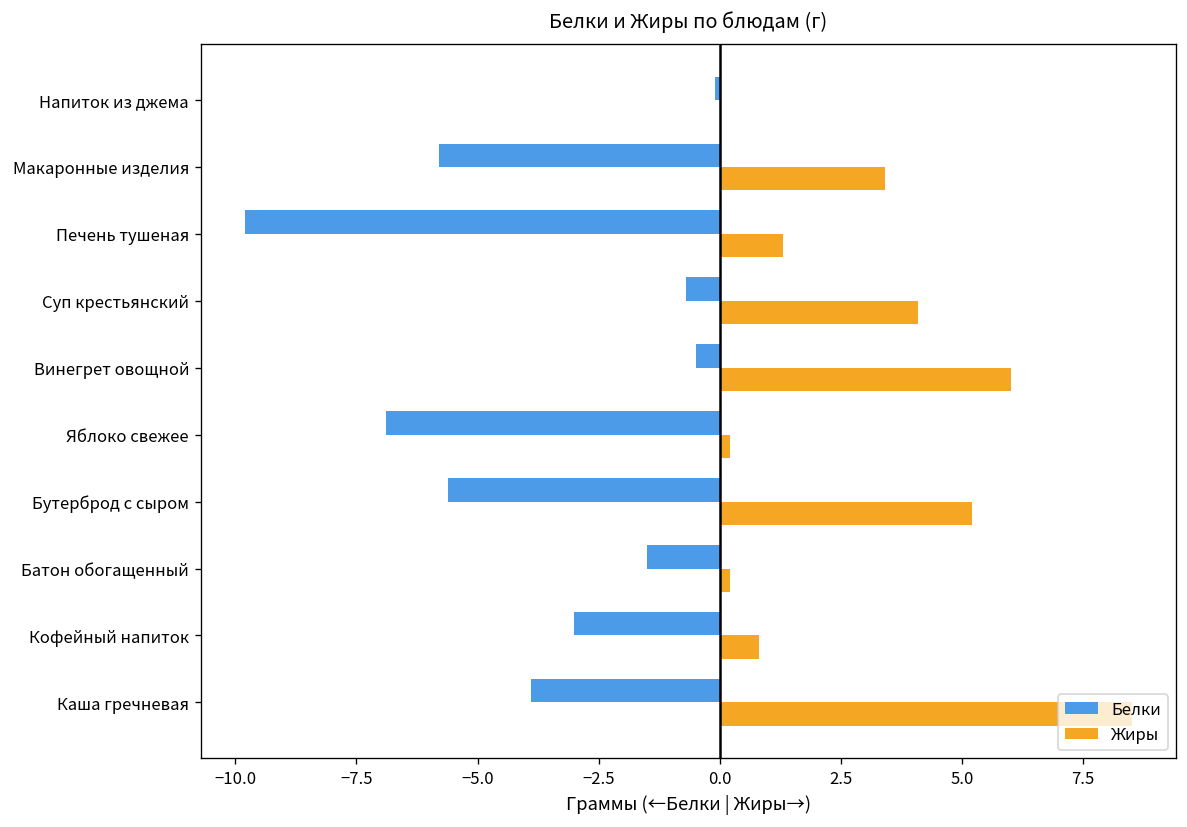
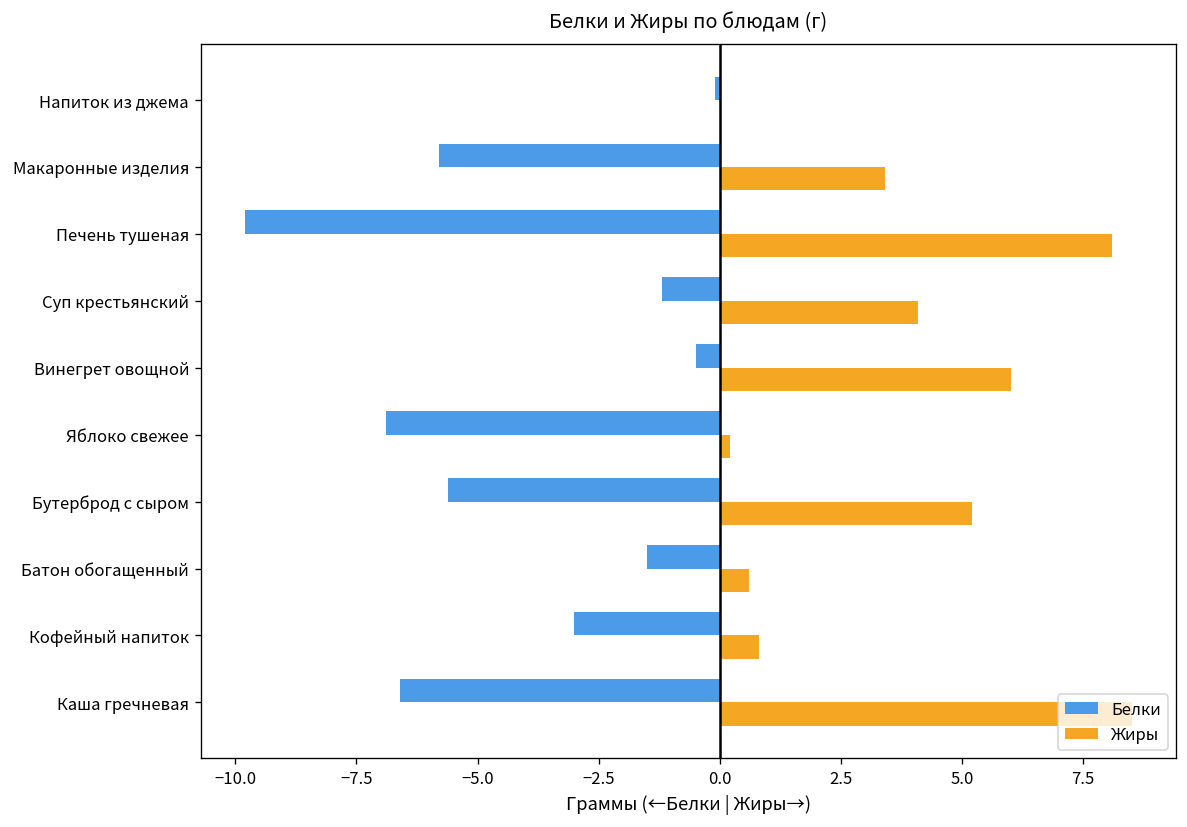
Жиры, Печень тушеная: 1.3 -> 8.1
Белки, Суп крестьянский: -0.7 -> -1.2
Жиры, Батон обогащенный: 0.2 -> 0.6
Белки, Каша гречневая: -3.9 -> -6.6
